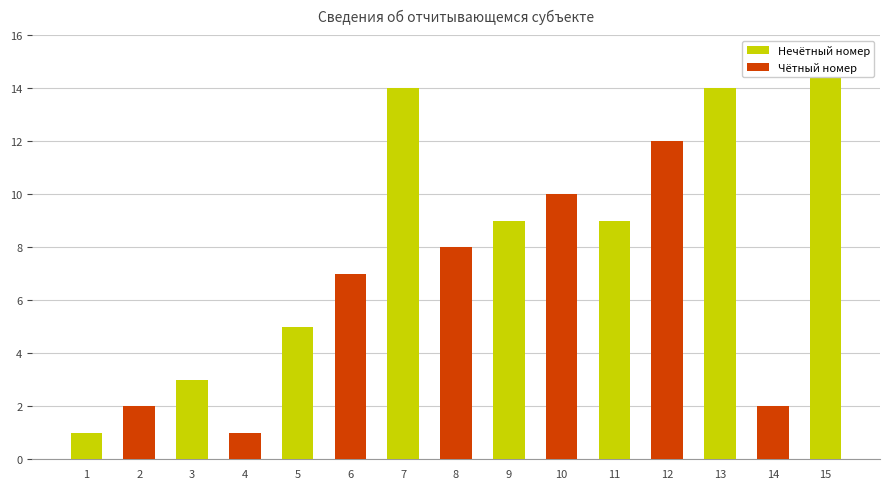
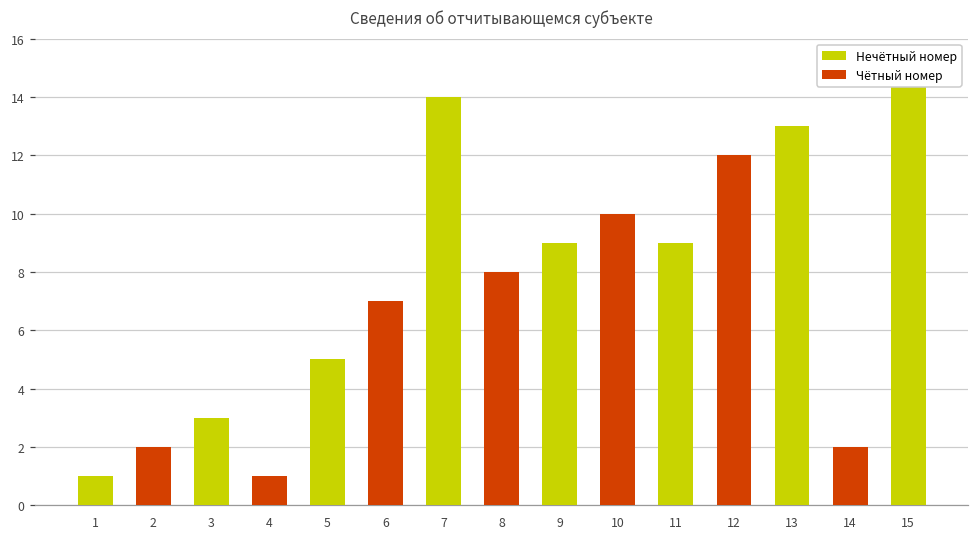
13: 14 -> 13
